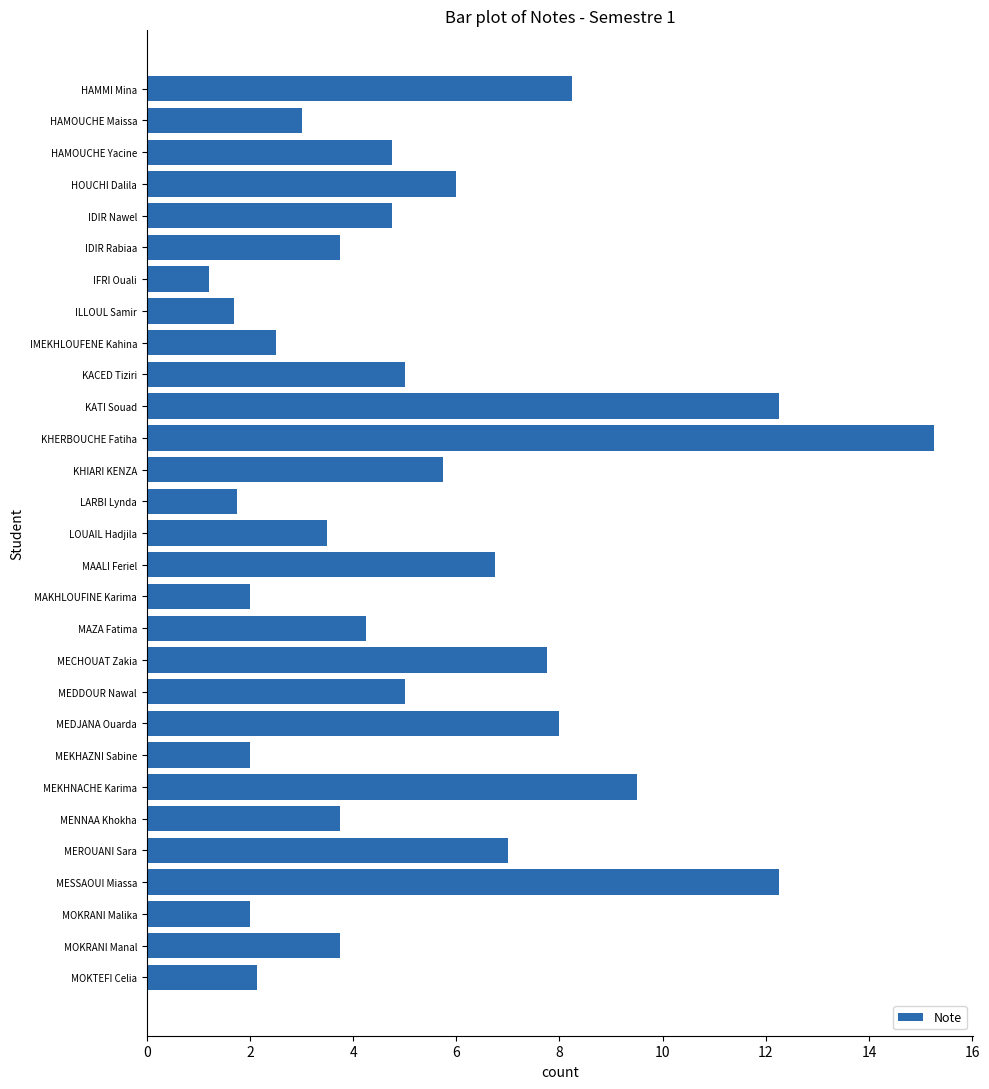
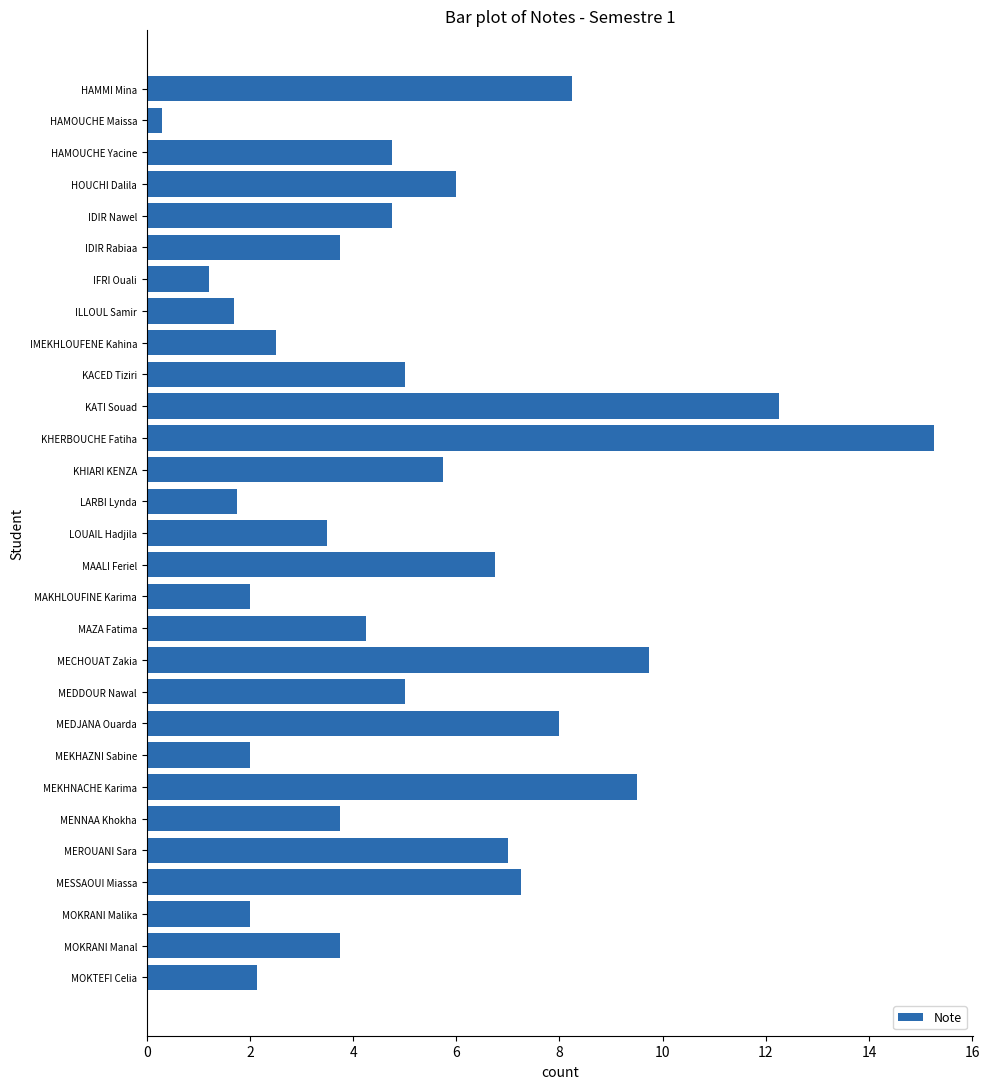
HAMOUCHE Maissa: 3.0 -> 0.3
MECHOUAT Zakia: 7.8 -> 9.7
MESSAOUI Miassa: 12.3 -> 7.3
